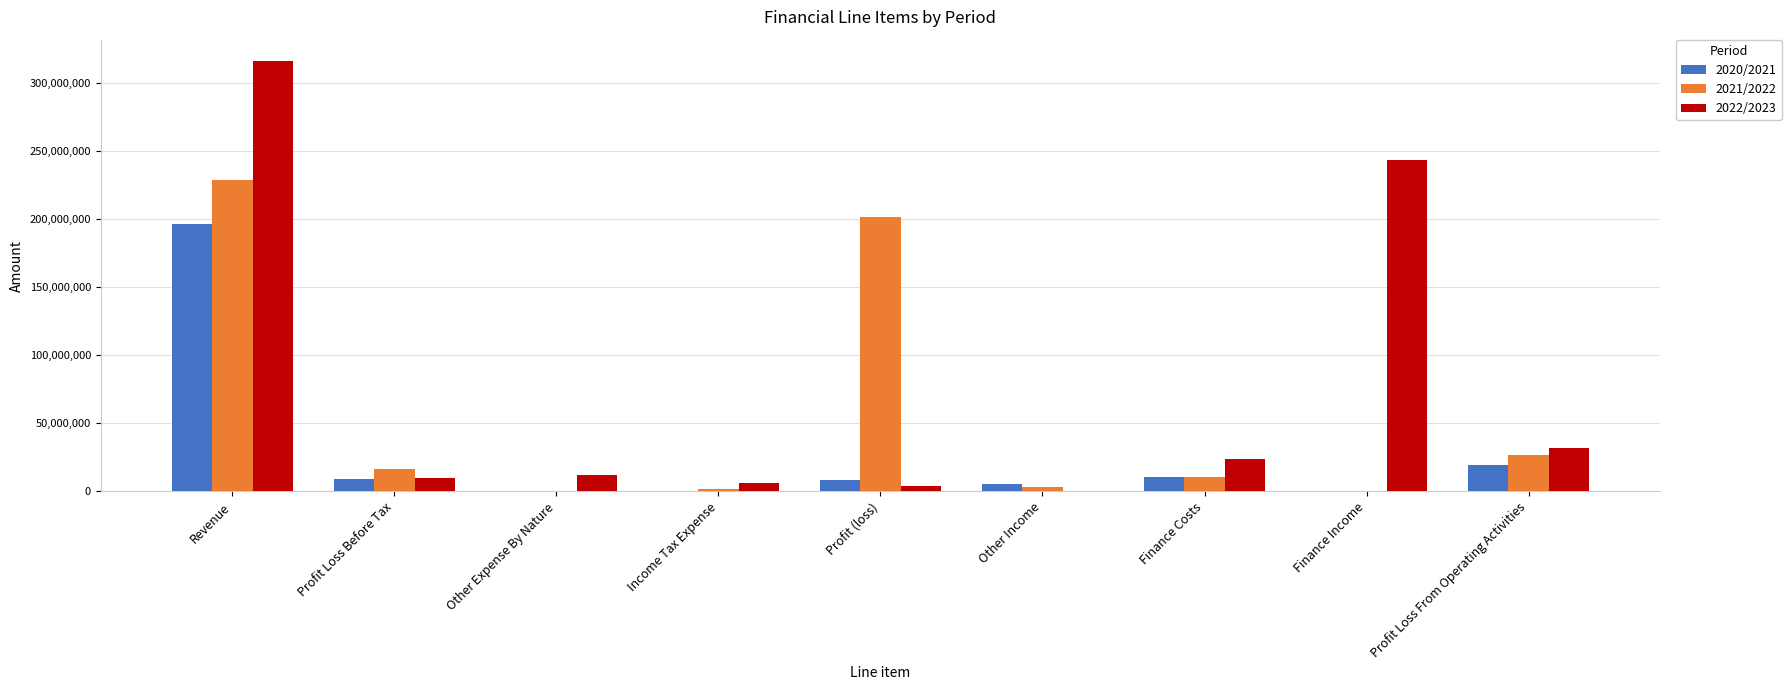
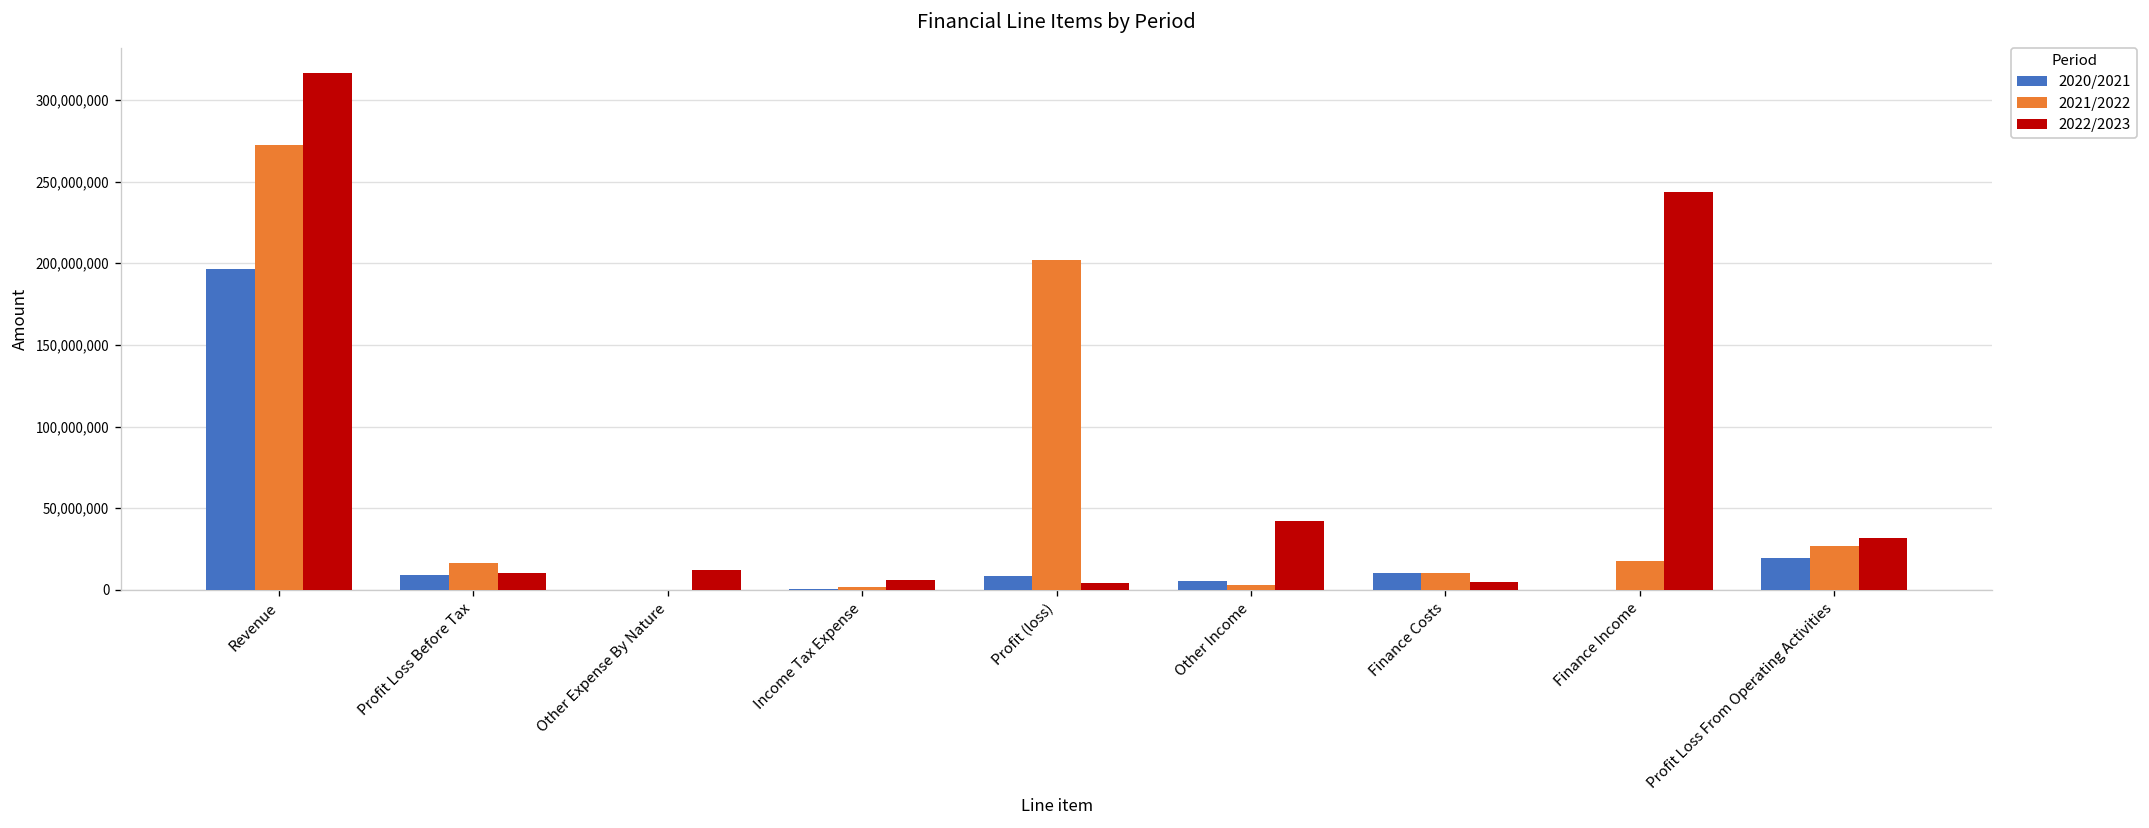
2021/2022, Revenue: 229,000,000 -> 272,000,000
2022/2023, Other Income: 0 -> 42,000,000
2022/2023, Finance Costs: 24,000,000 -> 5,000,000
2021/2022, Finance Income: 0 -> 17,000,000
